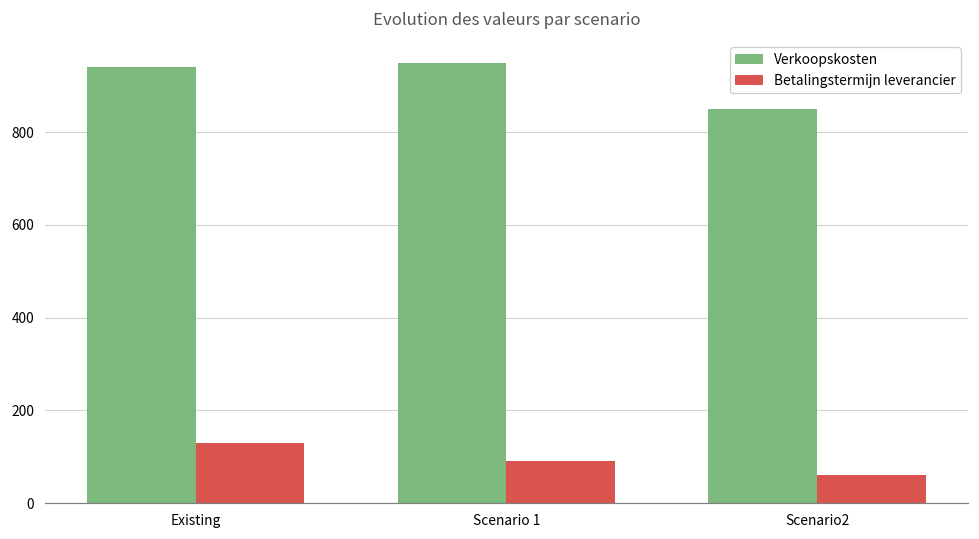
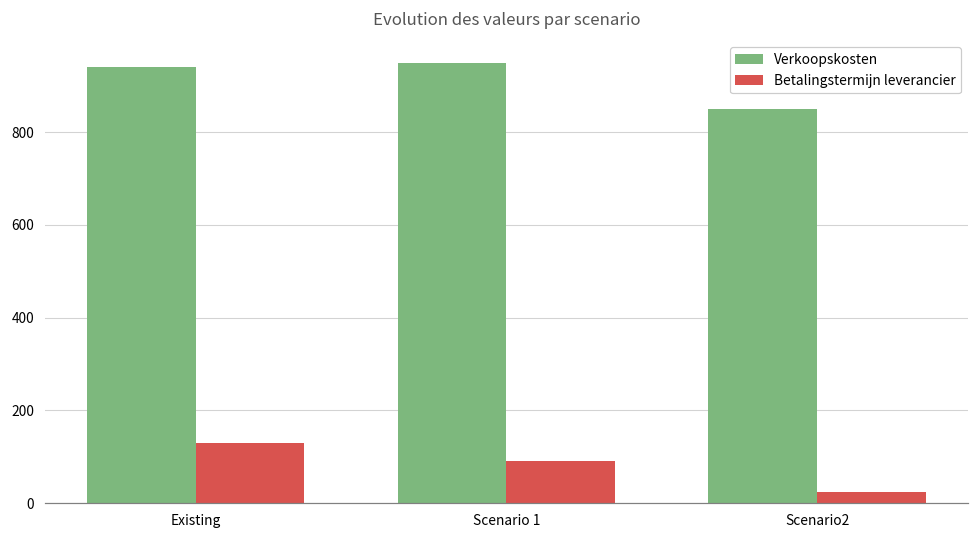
Betalingstermijn leverancier, Scenario2: 60 -> 20
